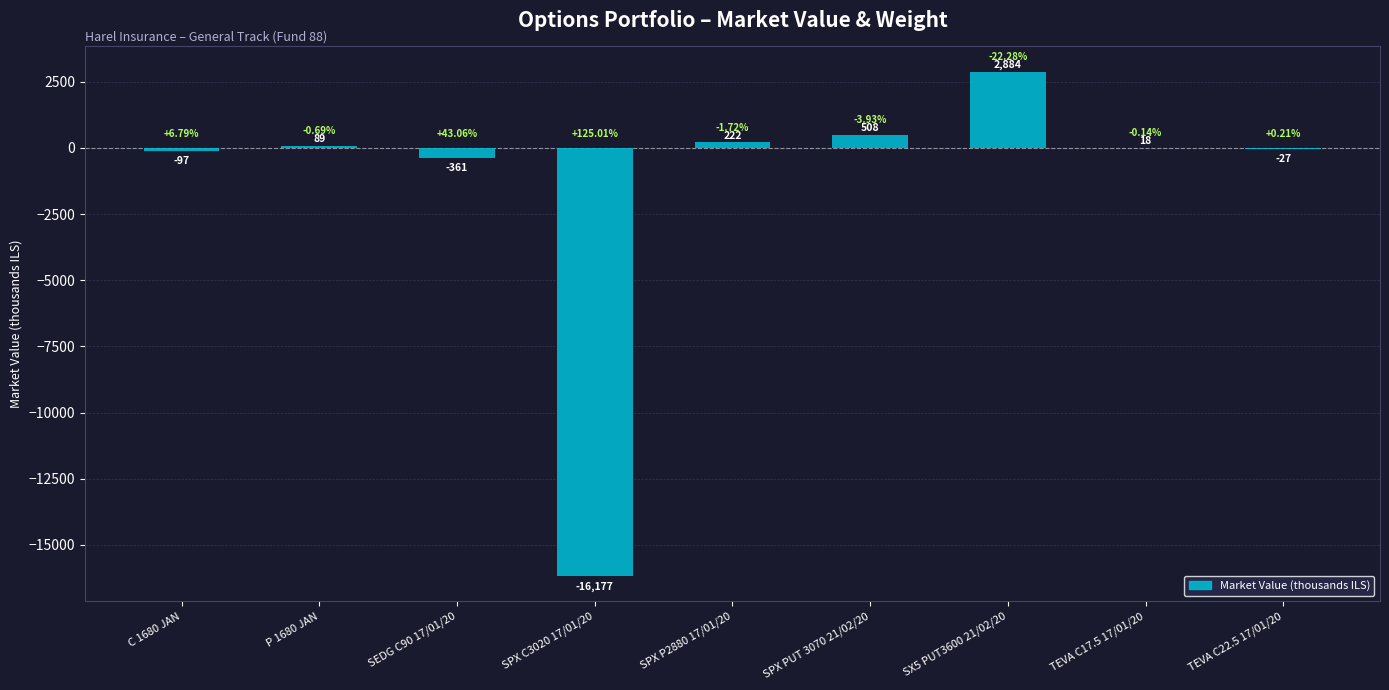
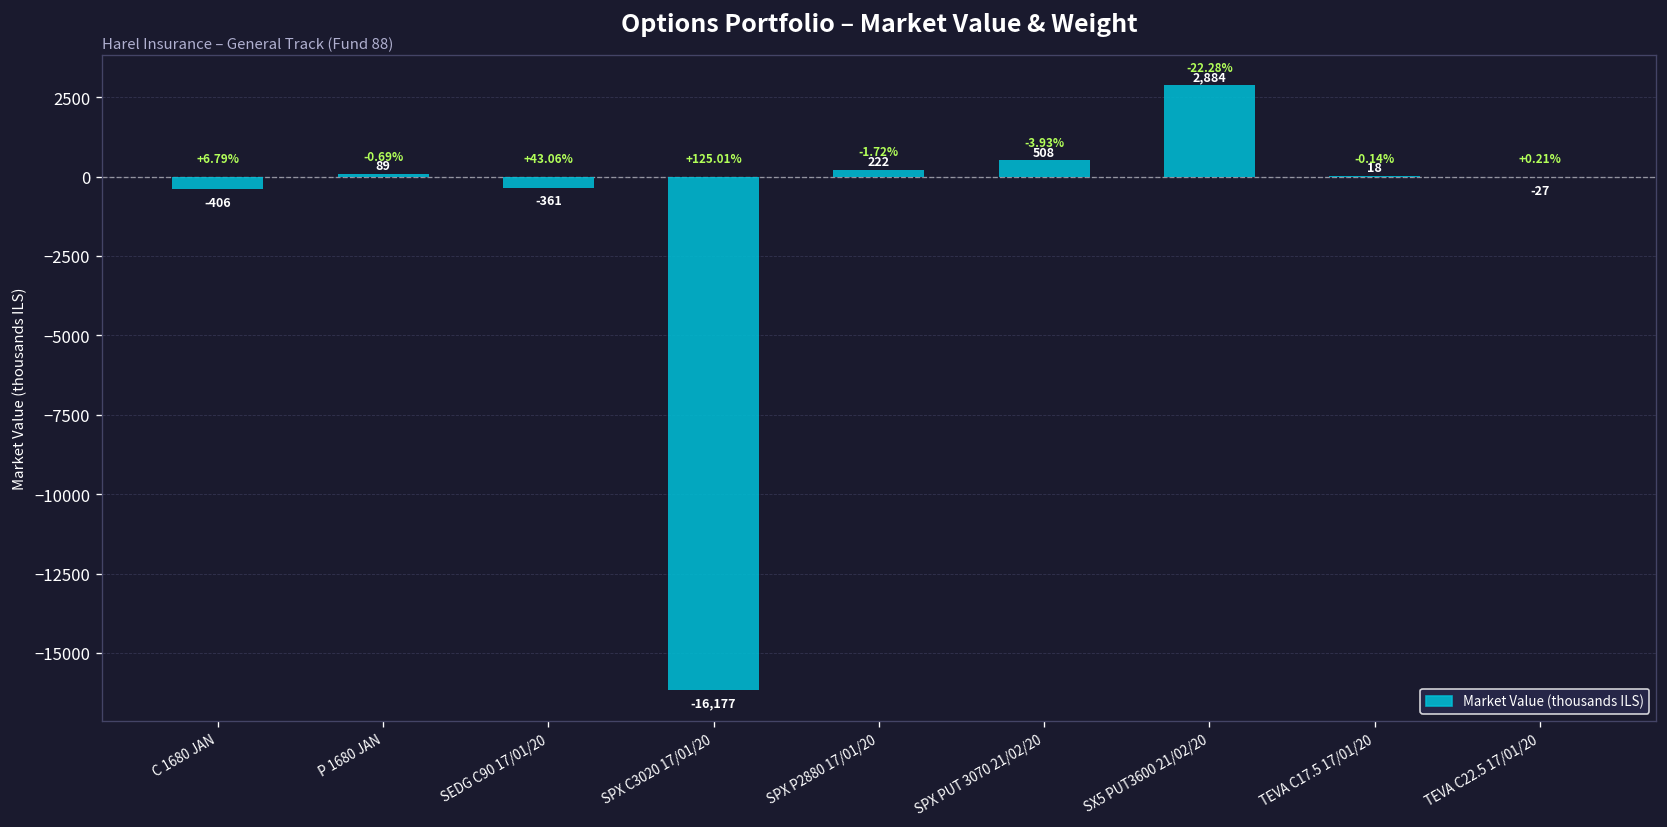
C 1680 JAN: -97 -> -406
